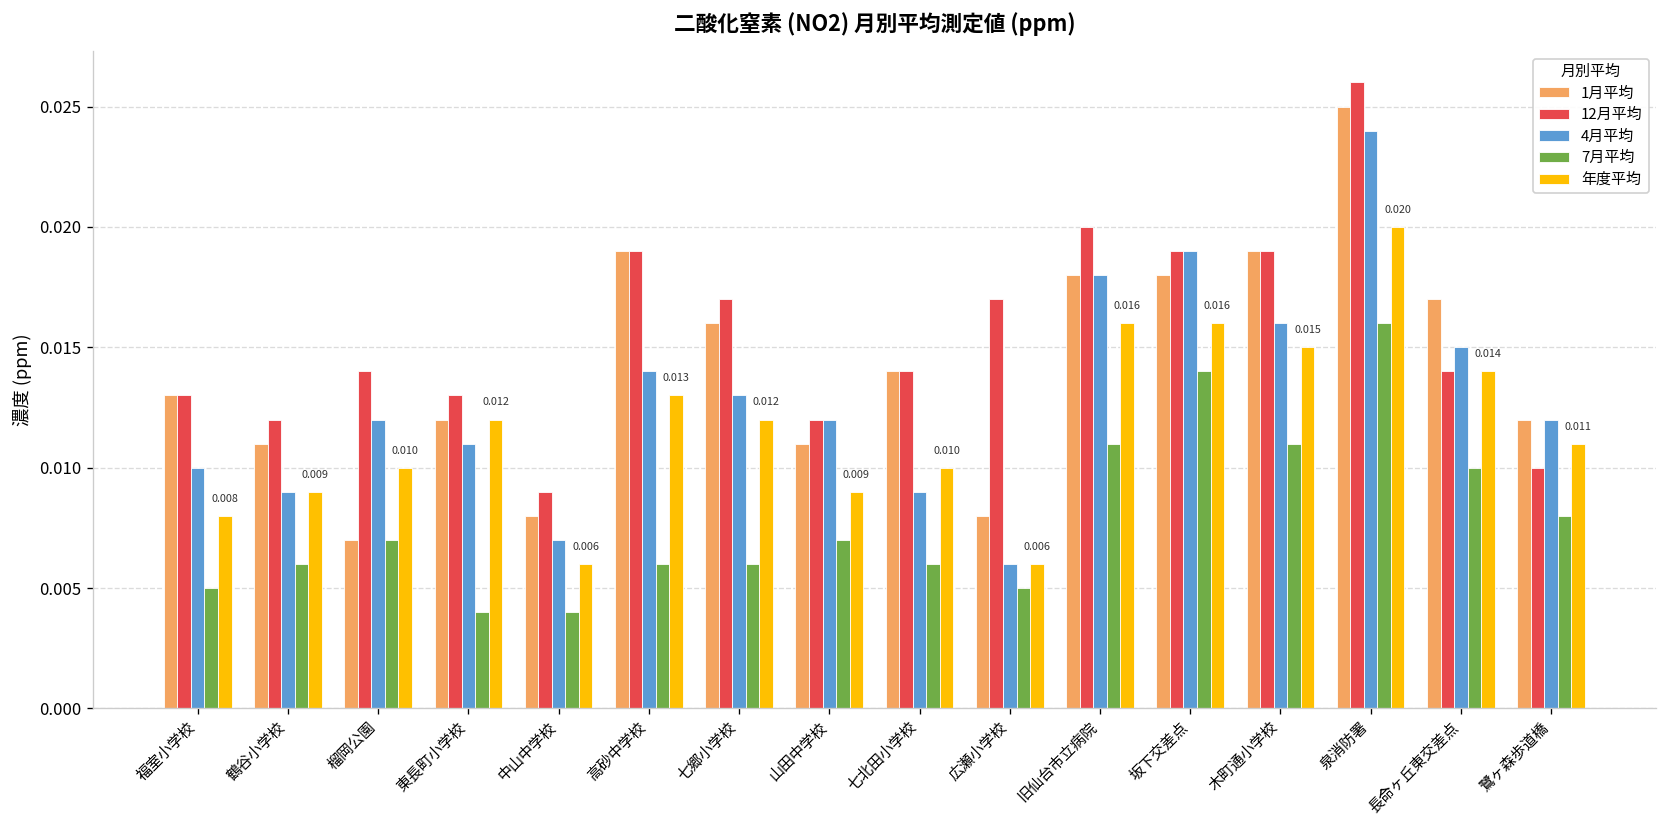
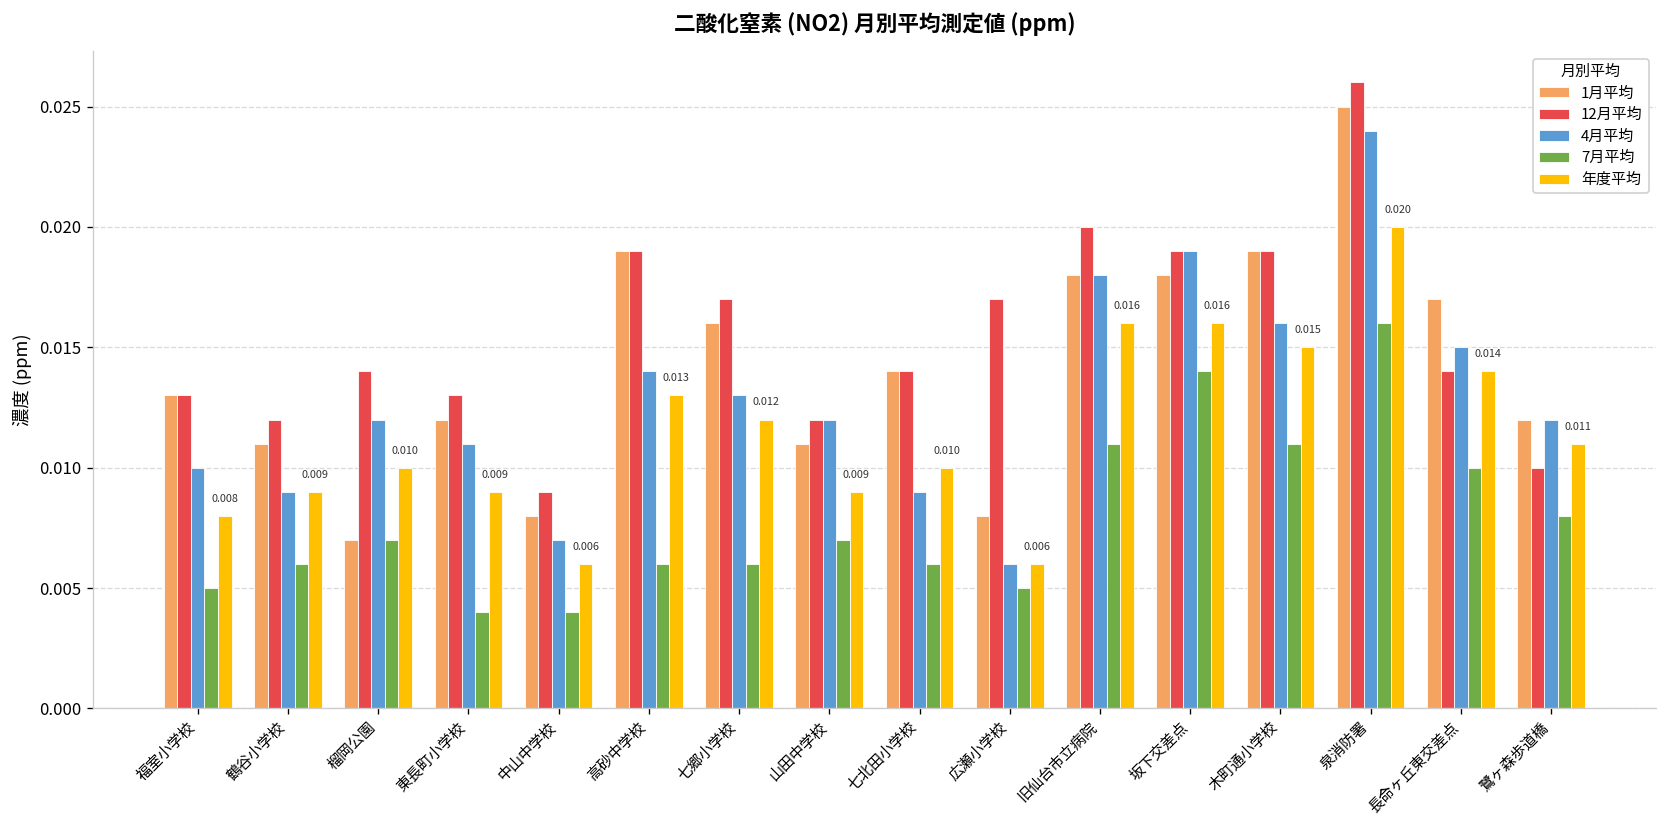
年度平均, 東長町小学校: 0.012 -> 0.009
